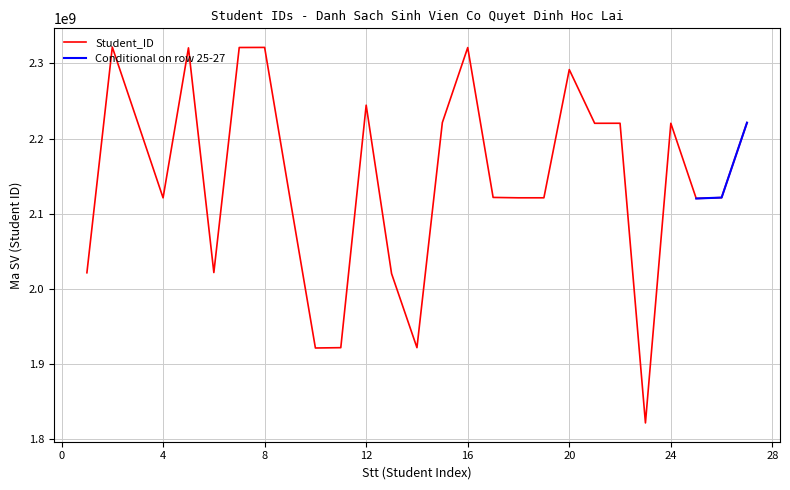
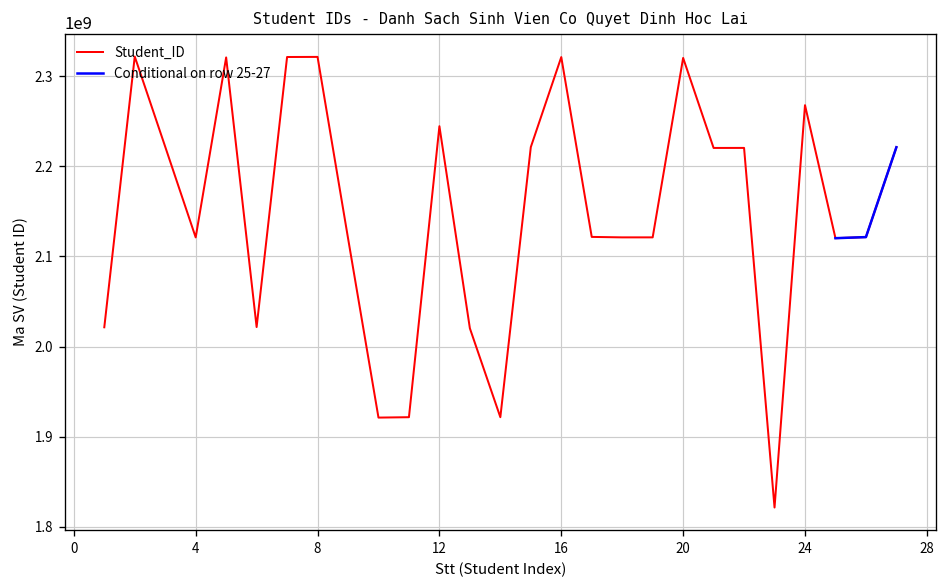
Student_ID, 20: 2290000000 -> 2320000000
Student_ID, 24: 2220000000 -> 2270000000
